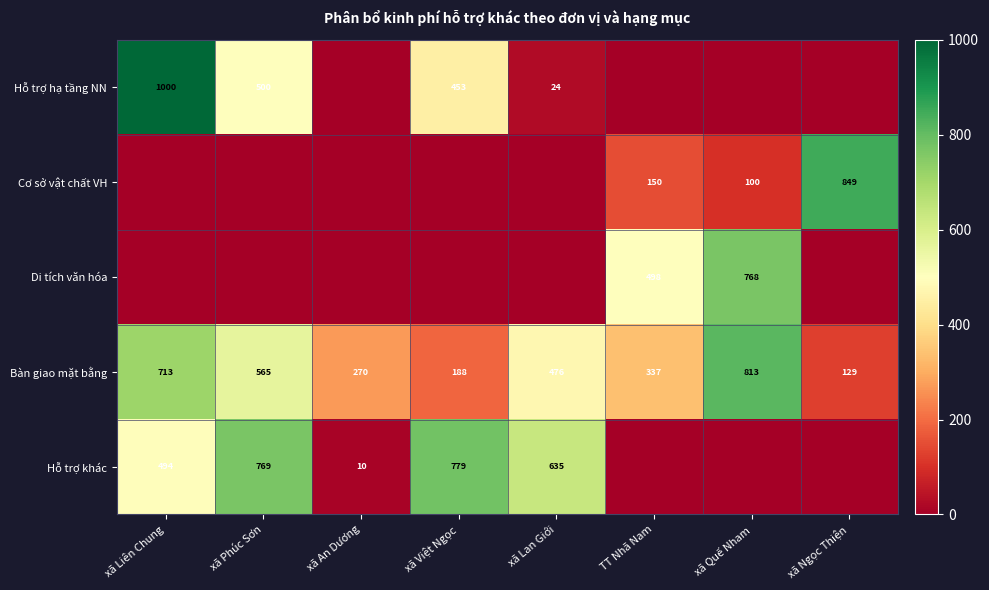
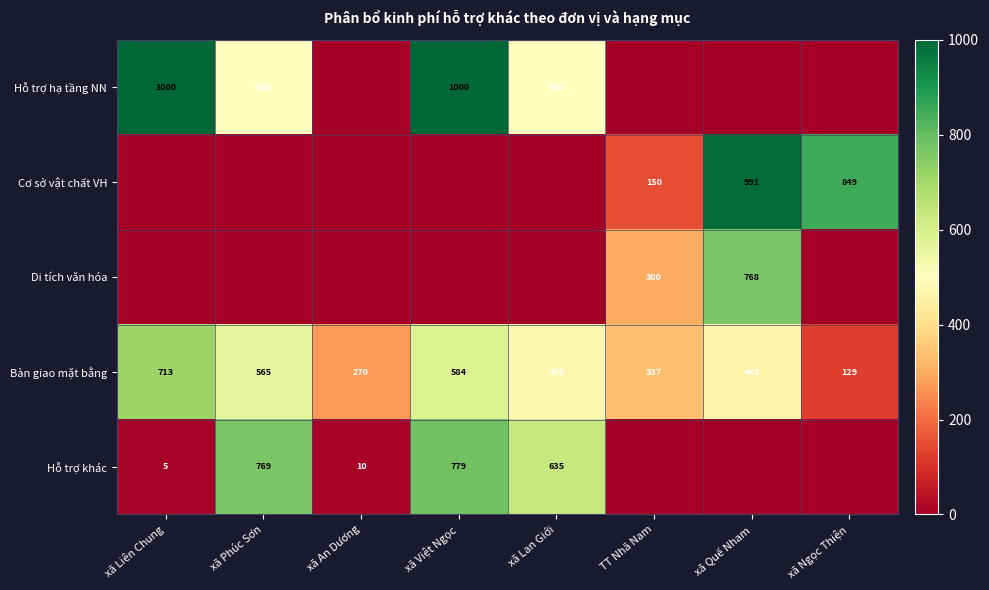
Hỗ trợ hạ tầng NN, xã Việt Ngọc: 453 -> 1000
Hỗ trợ hạ tầng NN, xã Lan Giới: 24 -> 500
Cơ sở vật chất VH, xã Quế Nham: 100 -> 991
Di tích văn hóa, TT Nhã Nam: 498 -> 300
Bàn giao mặt bằng, xã Việt Ngọc: 188 -> 584
Bàn giao mặt bằng, xã Quế Nham: 813 -> 463
Hỗ trợ khác, xã Liên Chung: 494 -> 5
